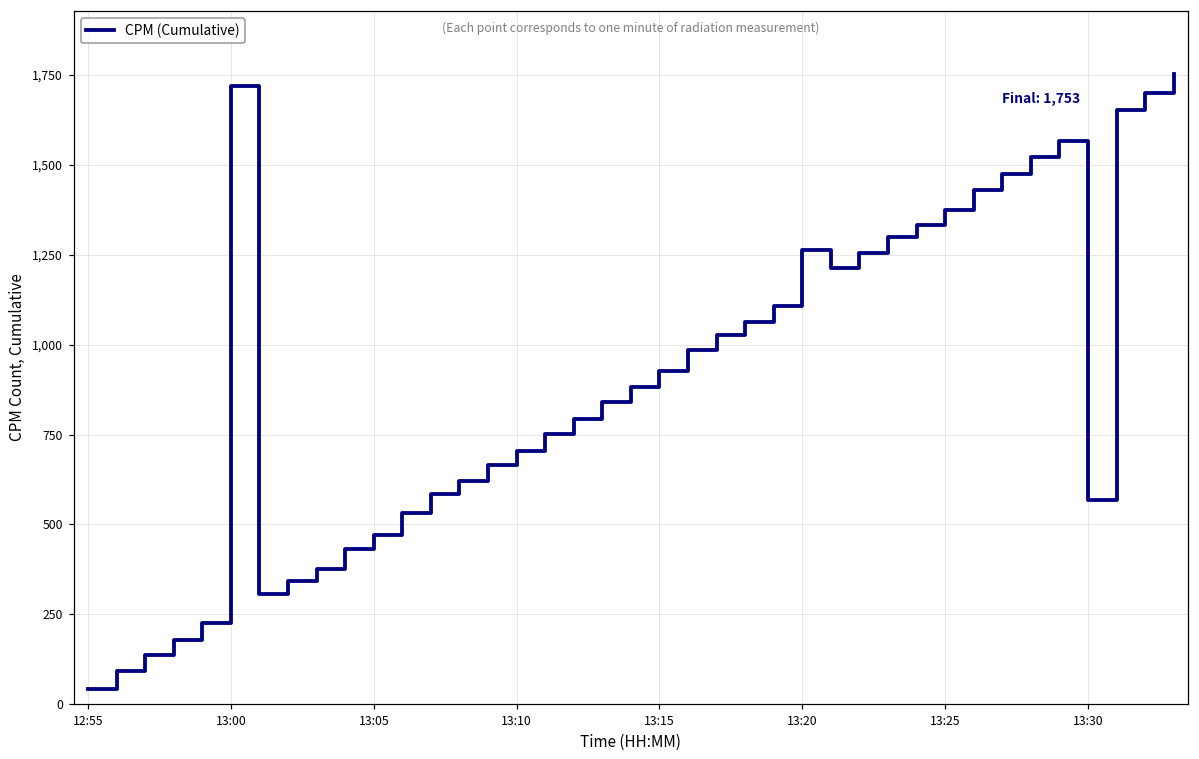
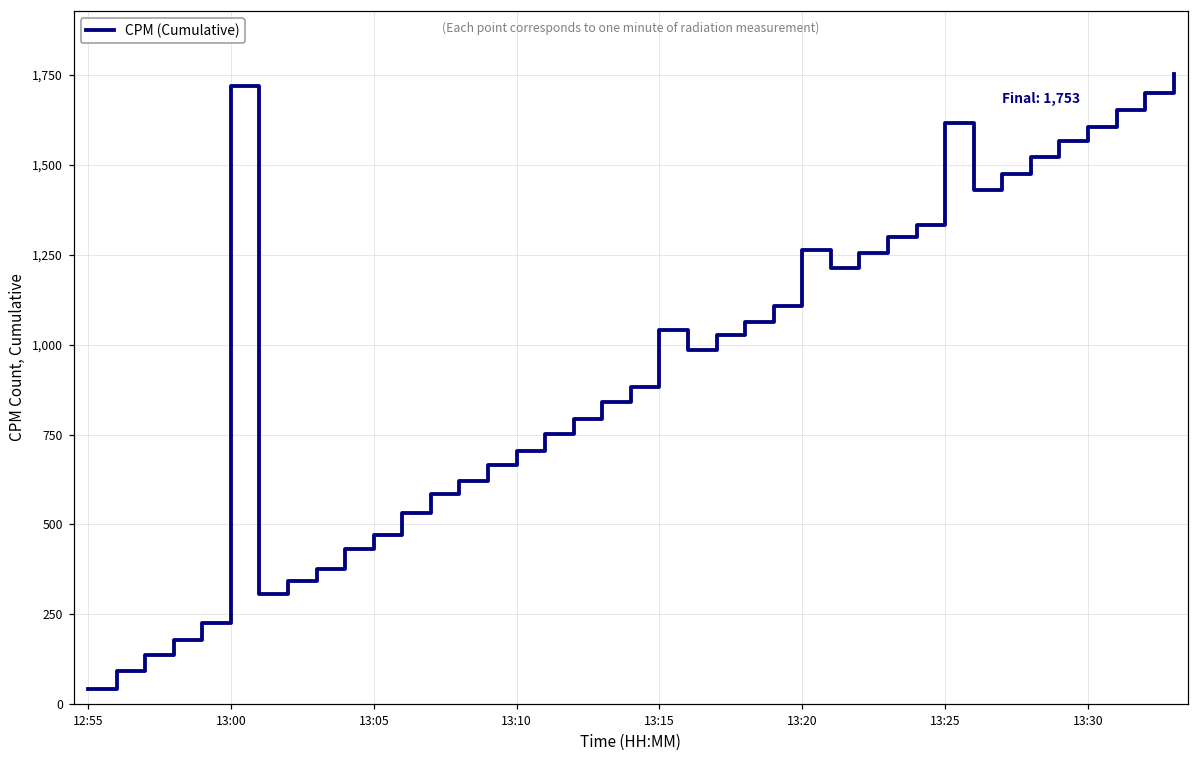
13:15: 930 -> 1,040
13:25: 1,370 -> 1,620
13:30: 570 -> 1,610
